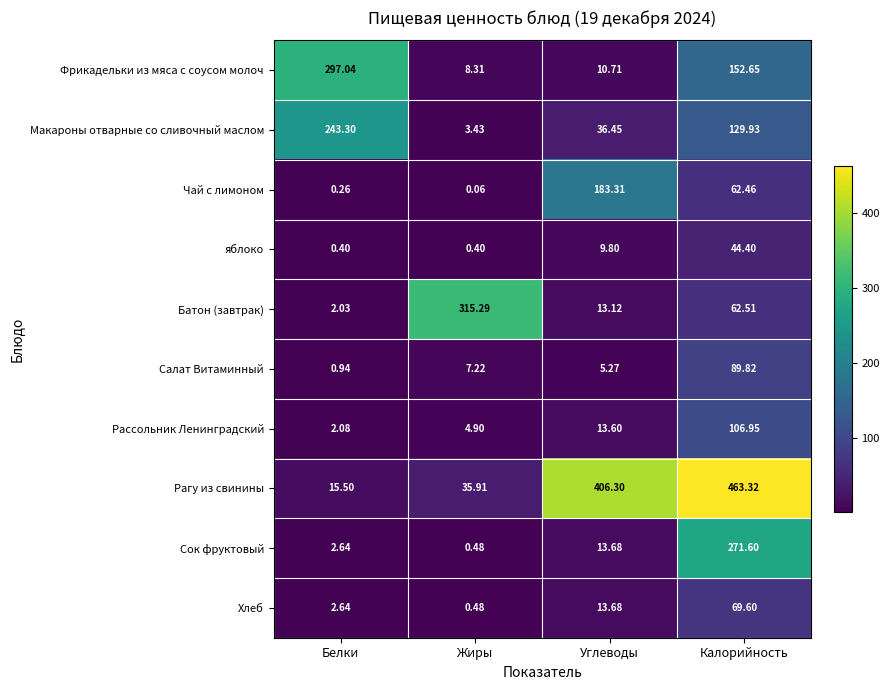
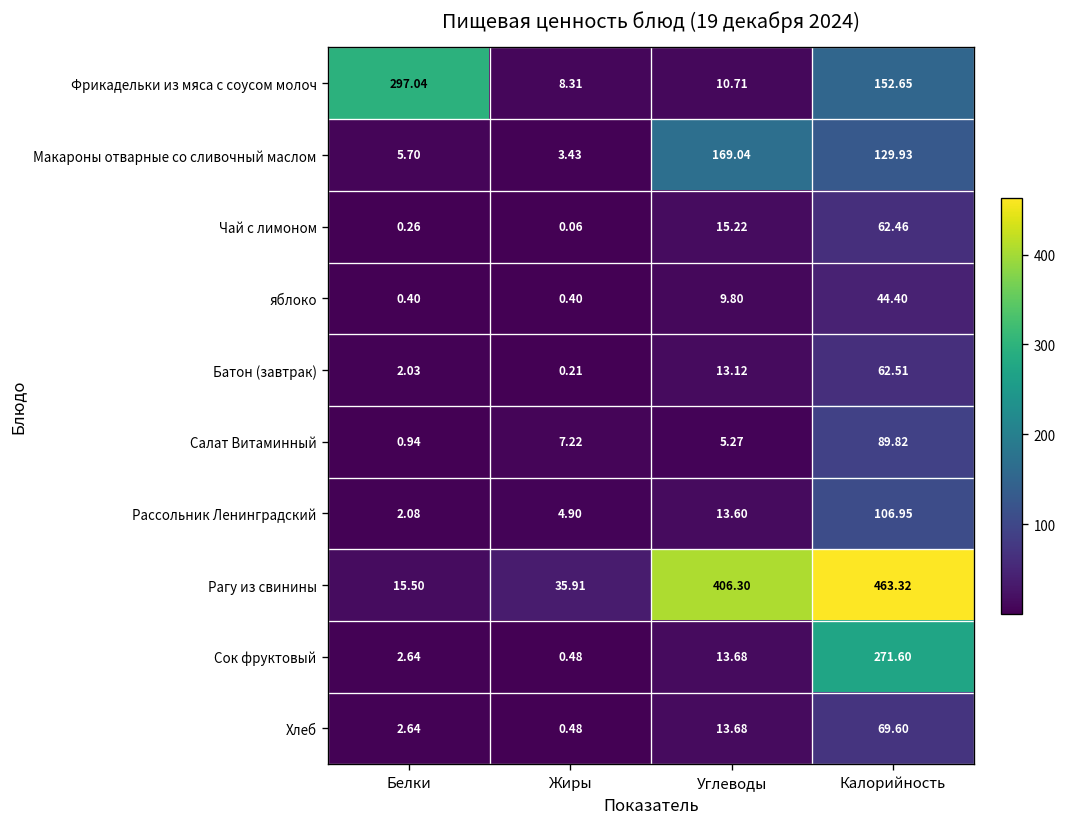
Макароны отварные со сливочный маслом, Белки: 243.30 -> 5.70
Макароны отварные со сливочный маслом, Углеводы: 36.45 -> 169.04
Чай с лимоном, Углеводы: 183.31 -> 15.22
Батон (завтрак), Жиры: 315.29 -> 0.21
